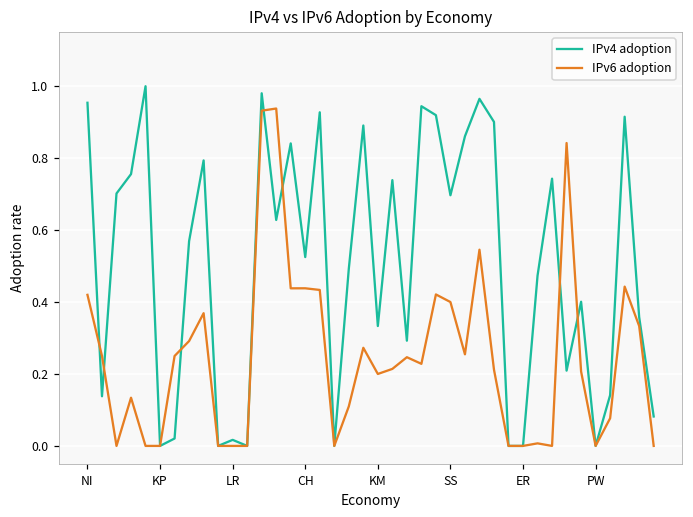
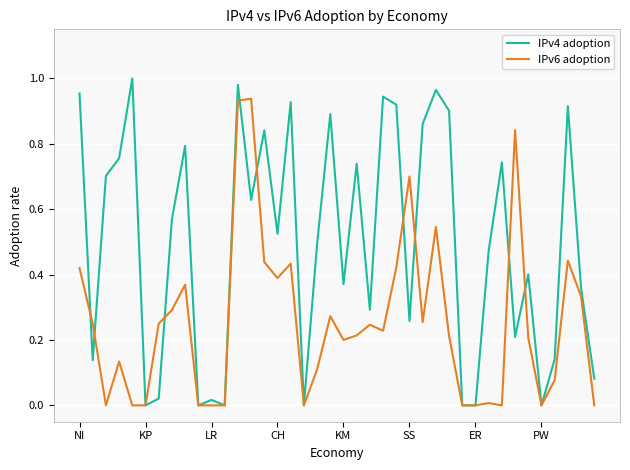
IPv6 adoption, CH: 0.44 -> 0.39
IPv4 adoption, KM: 0.33 -> 0.37
IPv4 adoption, SS: 0.70 -> 0.26
IPv6 adoption, SS: 0.4 -> 0.7
